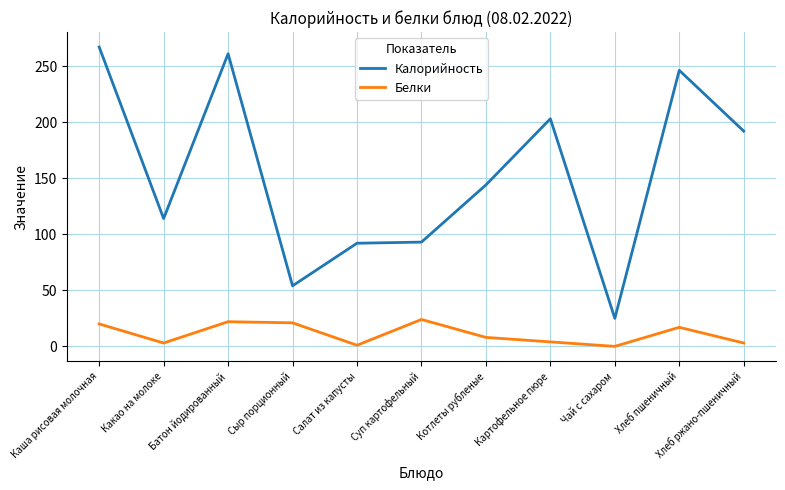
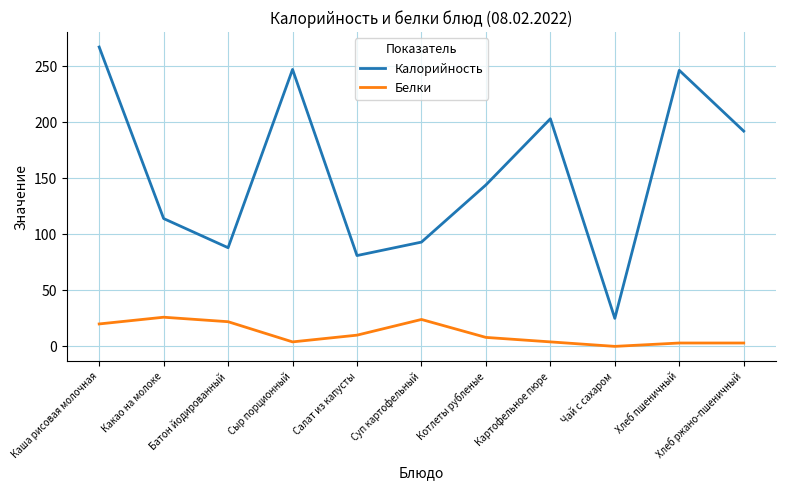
Белки, Какао на молоке: 3 -> 26
Калорийность, Батон йодированный: 261 -> 88
Калорийность, Сыр порционный: 54 -> 247
Белки, Сыр порционный: 21 -> 4
Калорийность, Салат из капусты: 92 -> 81
Белки, Салат из капусты: 1 -> 10
Белки, Хлеб пшеничный: 17 -> 3
